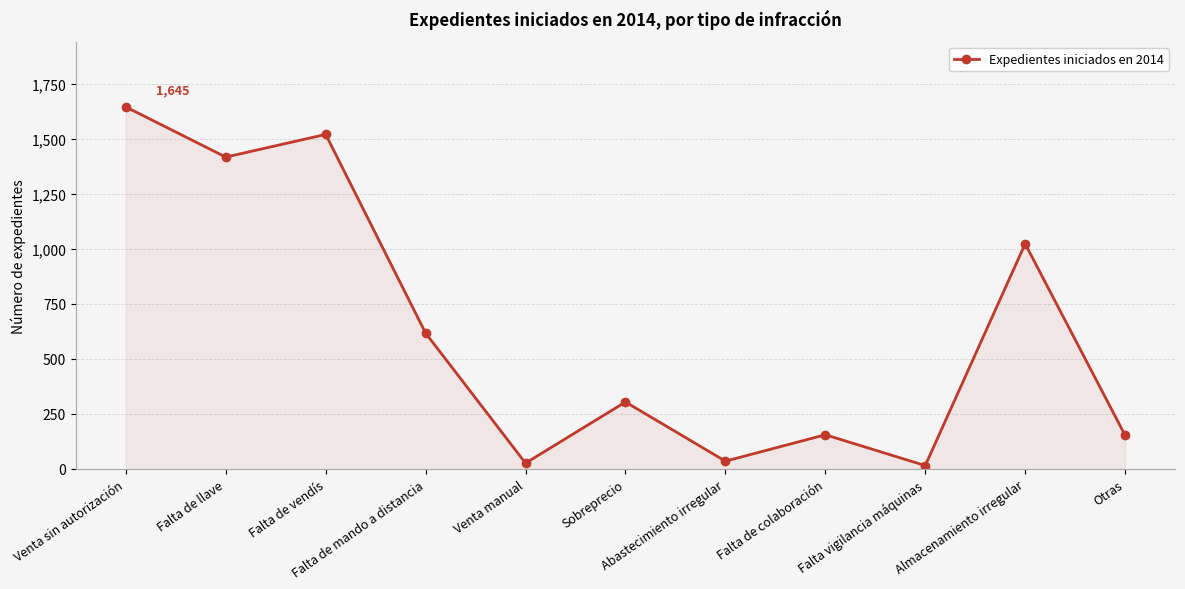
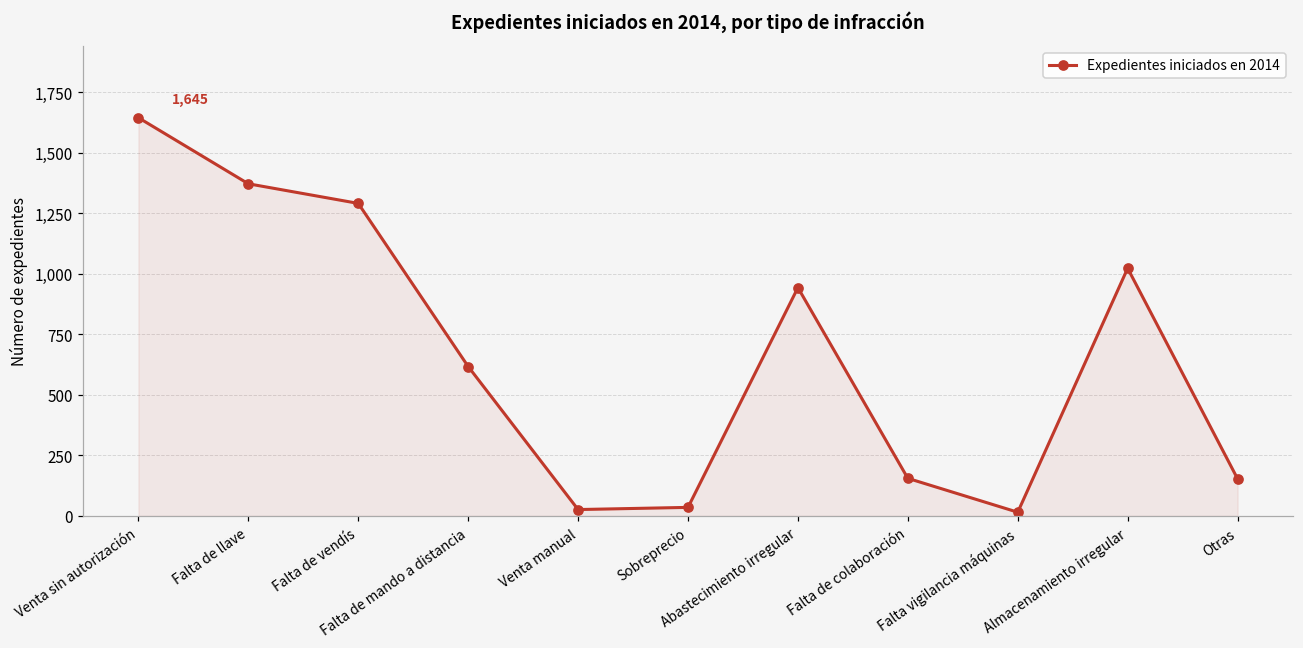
Falta de llave: 1,420 -> 1,370
Falta de vendís: 1,520 -> 1,290
Sobreprecio: 300 -> 40
Abastecimiento irregular: 40 -> 940
